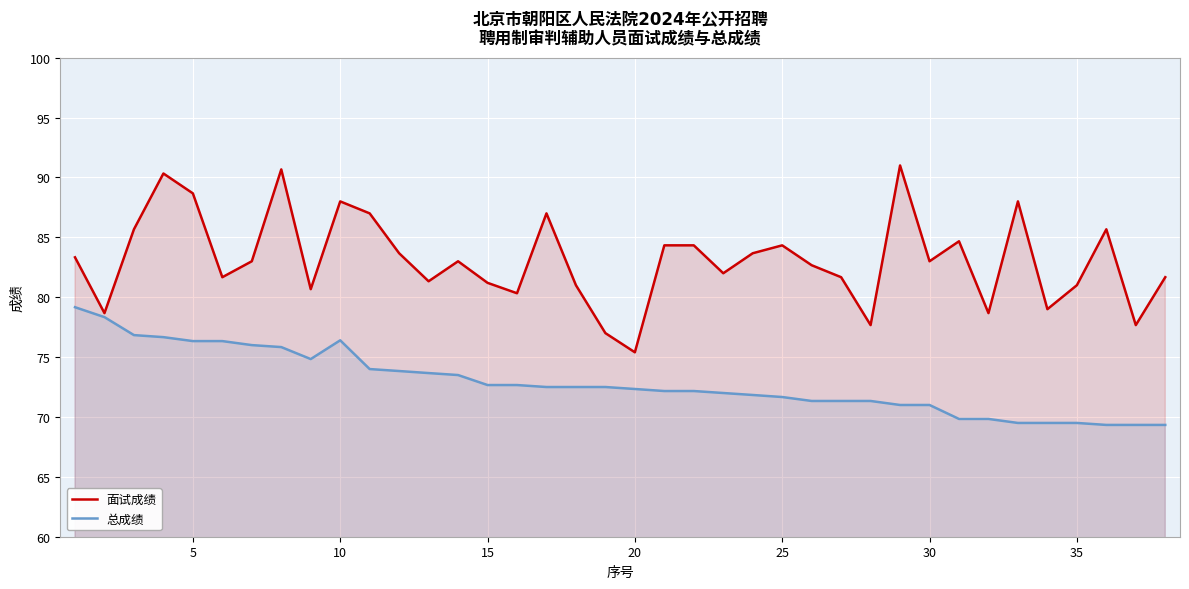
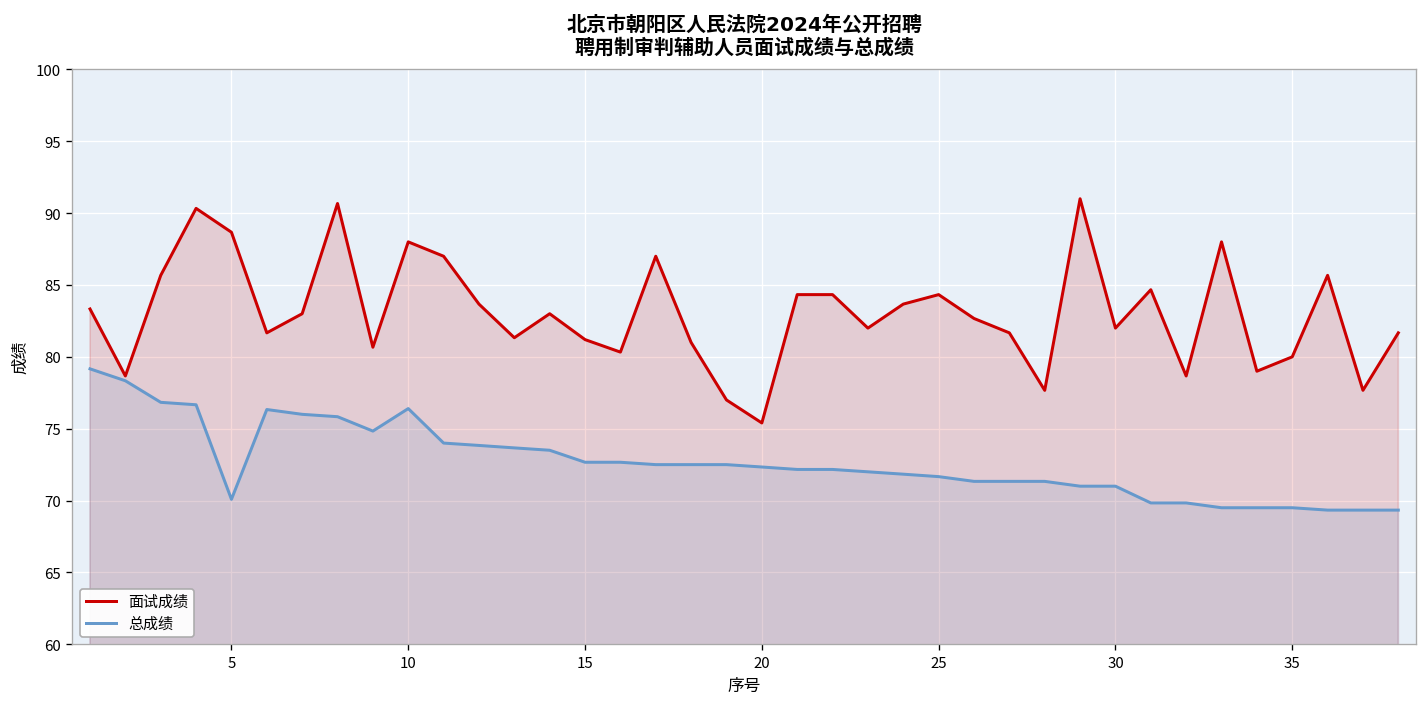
总成绩, 5: 76.3 -> 70.1
面试成绩, 30: 83 -> 82
面试成绩, 35: 81 -> 80
